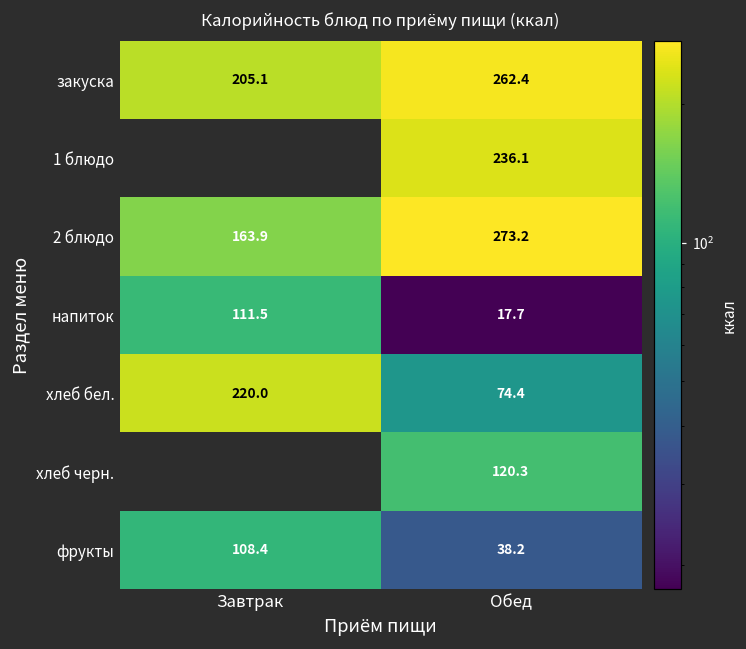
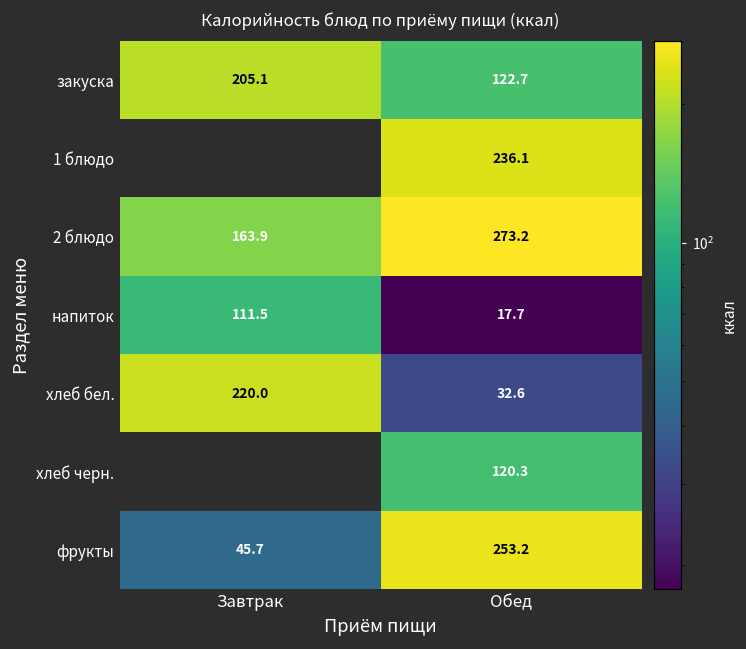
закуска, Обед: 262.4 -> 122.7
хлеб бел., Обед: 74.4 -> 32.6
фрукты, Завтрак: 108.4 -> 45.7
фрукты, Обед: 38.2 -> 253.2
